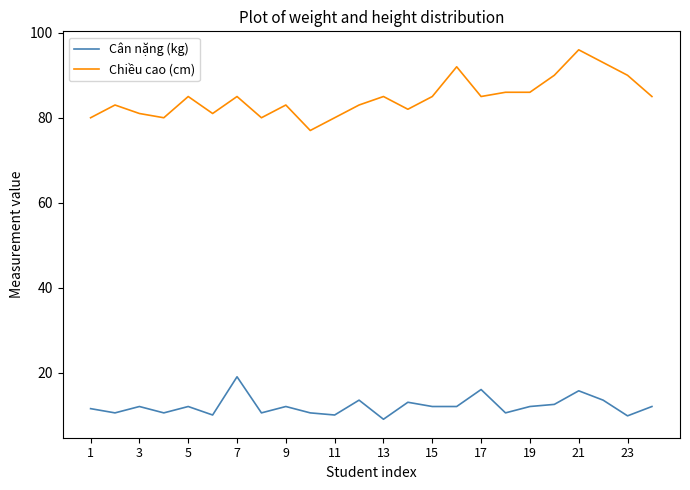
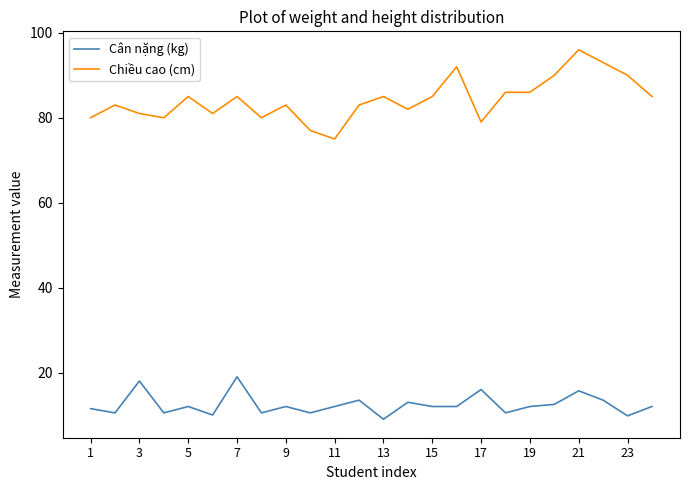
Cân nặng (kg), 3: 12 -> 18
Cân nặng (kg), 11: 10 -> 12
Chiều cao (cm), 11: 80 -> 75
Chiều cao (cm), 17: 85 -> 79
